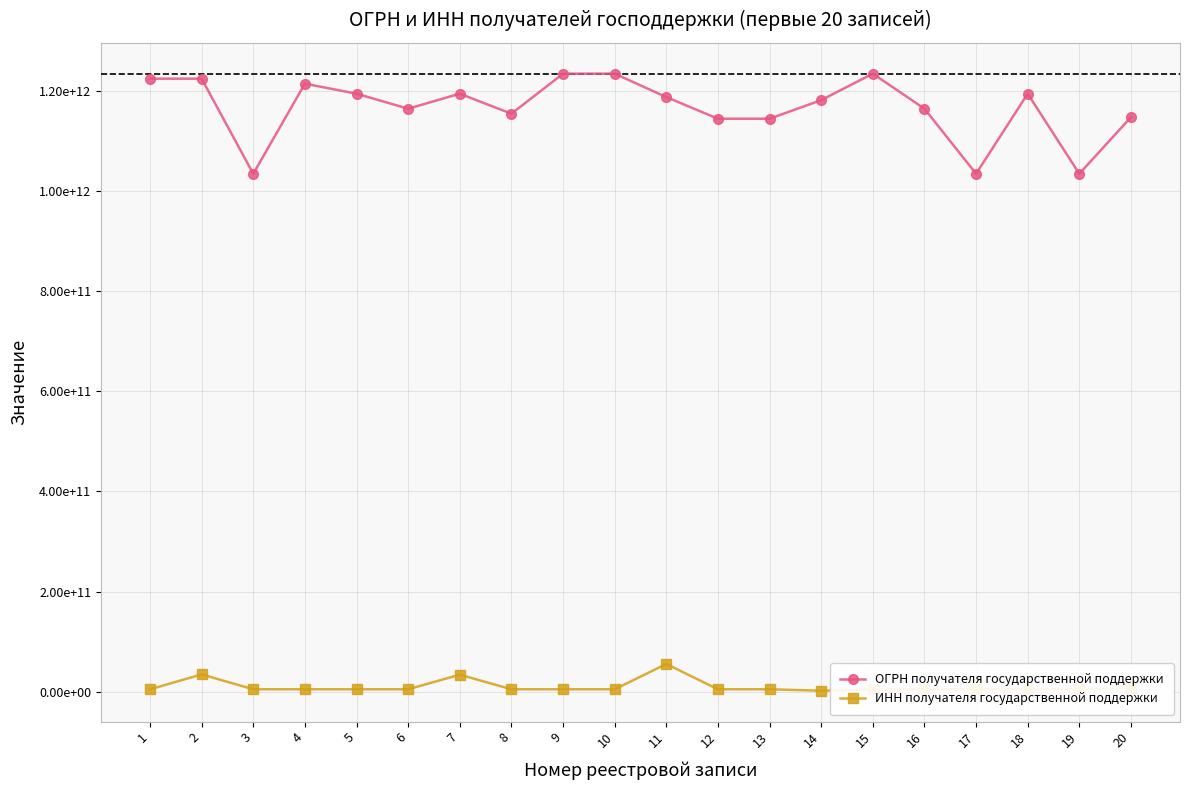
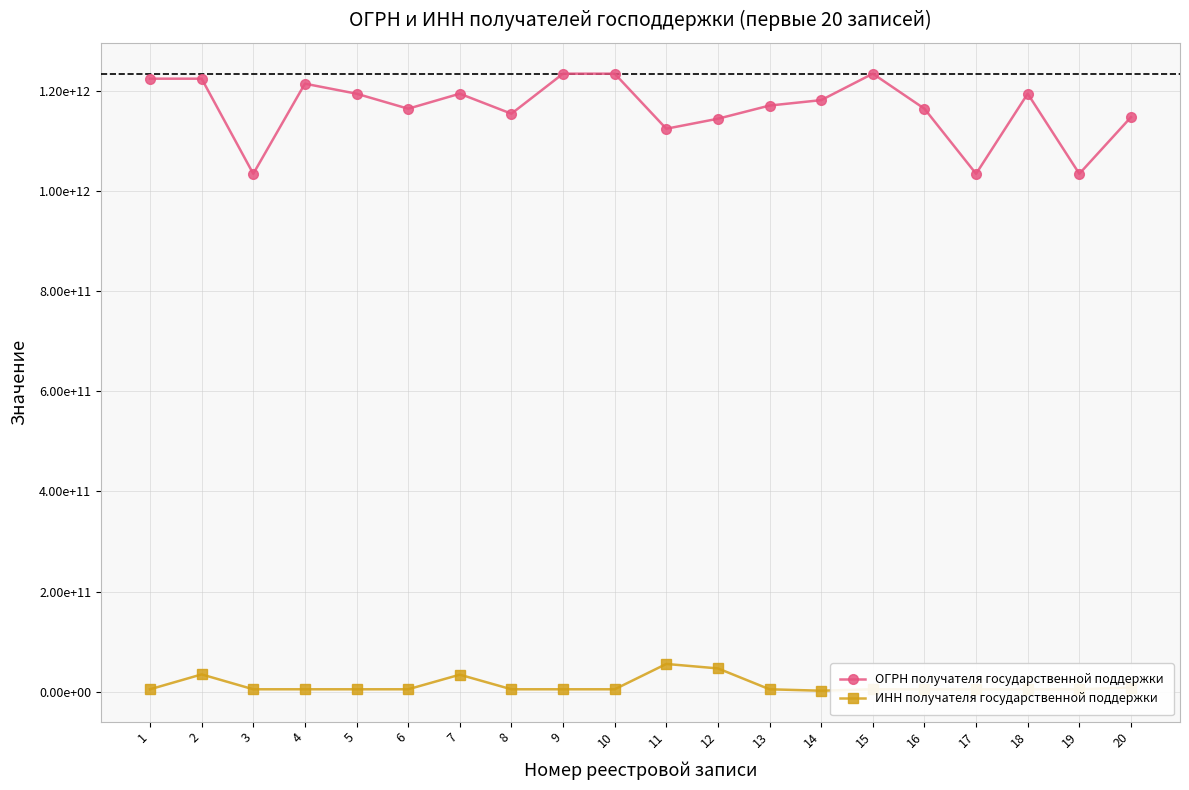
ОГРН получателя государственной поддержки, 11: 1190000000000 -> 1120000000000
ИНН получателя государственной поддержки, 12: 0 -> 50000000000
ОГРН получателя государственной поддержки, 13: 1140000000000 -> 1170000000000
